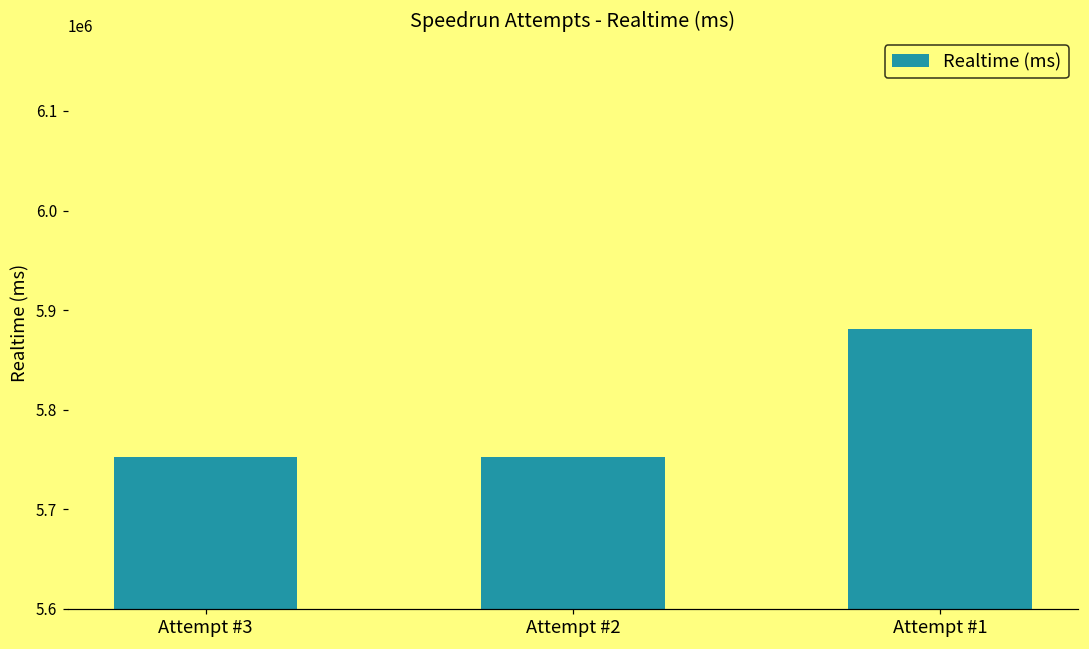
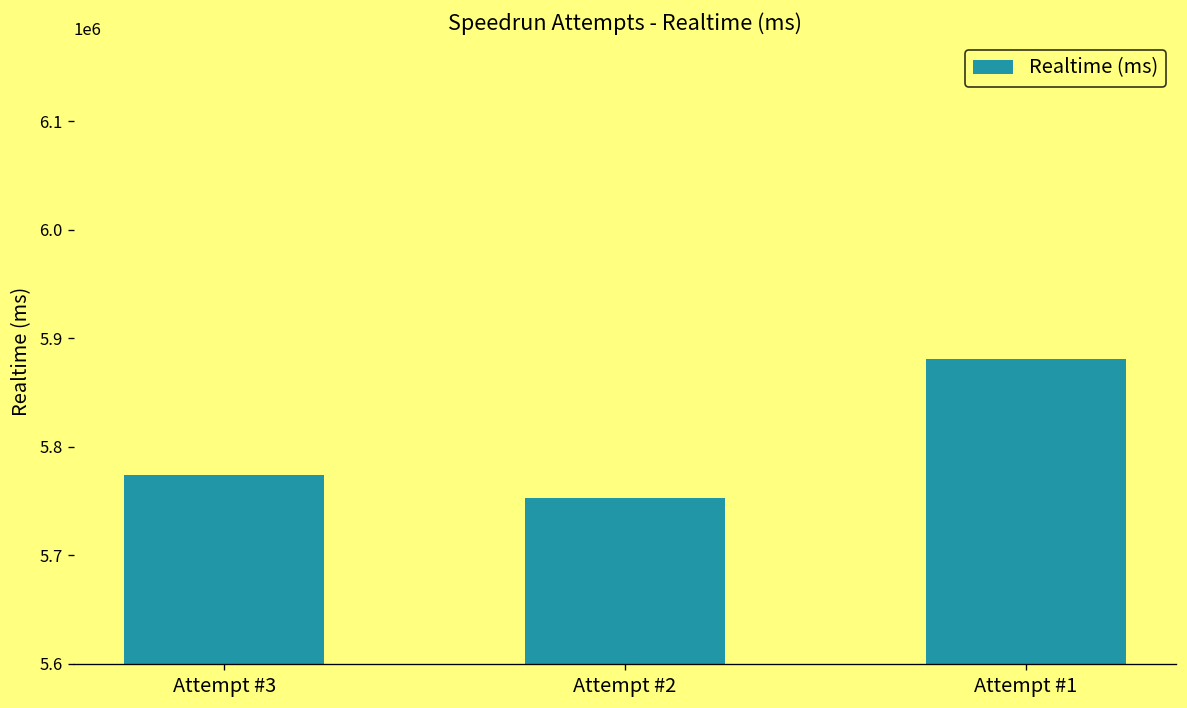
Attempt #3: 5750000 -> 5770000
